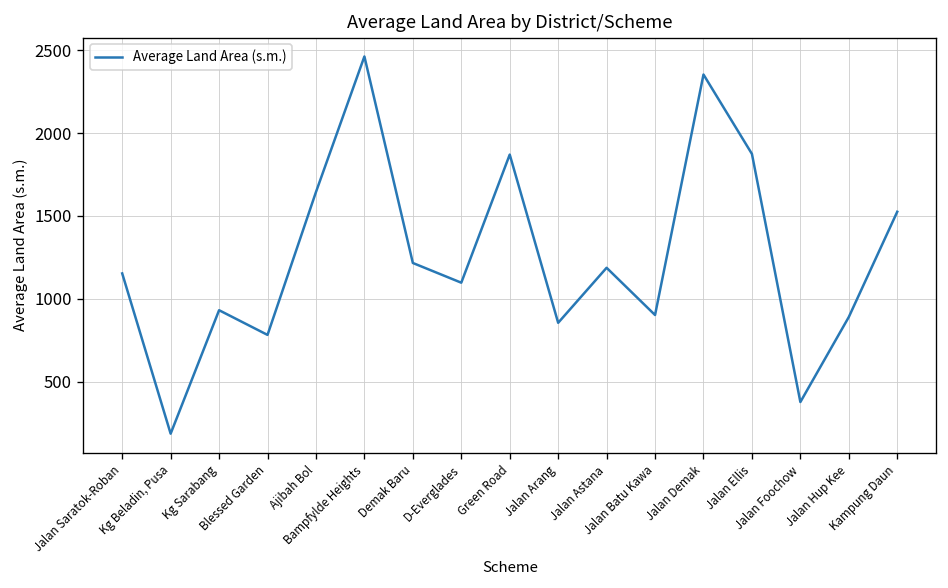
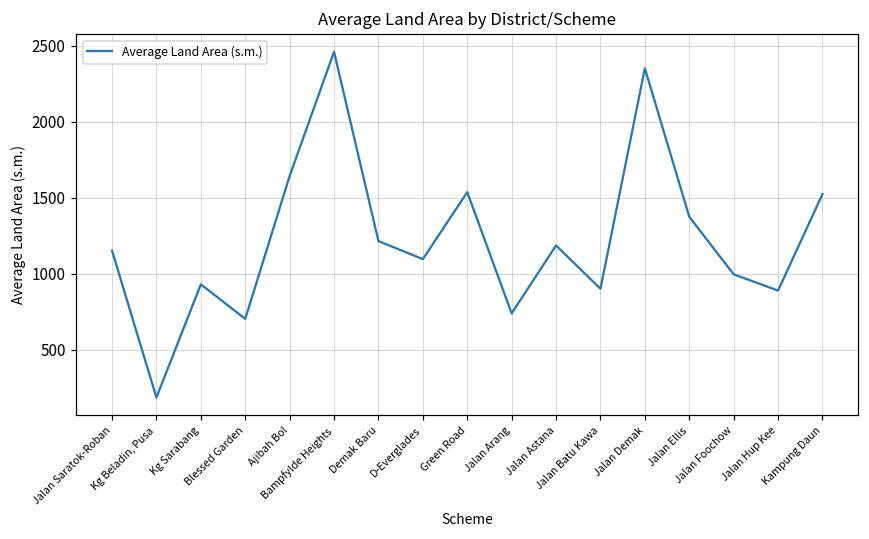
Blessed Garden: 780 -> 700
Green Road: 1870 -> 1540
Jalan Arang: 860 -> 740
Jalan Ellis: 1870 -> 1380
Jalan Foochow: 380 -> 1000
